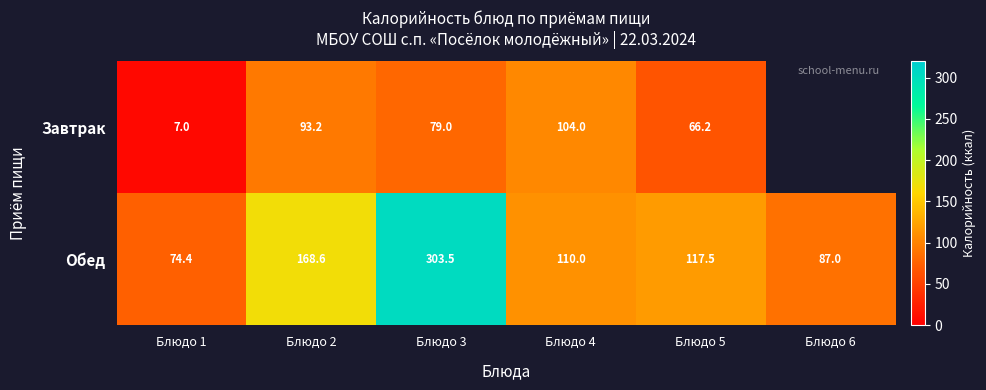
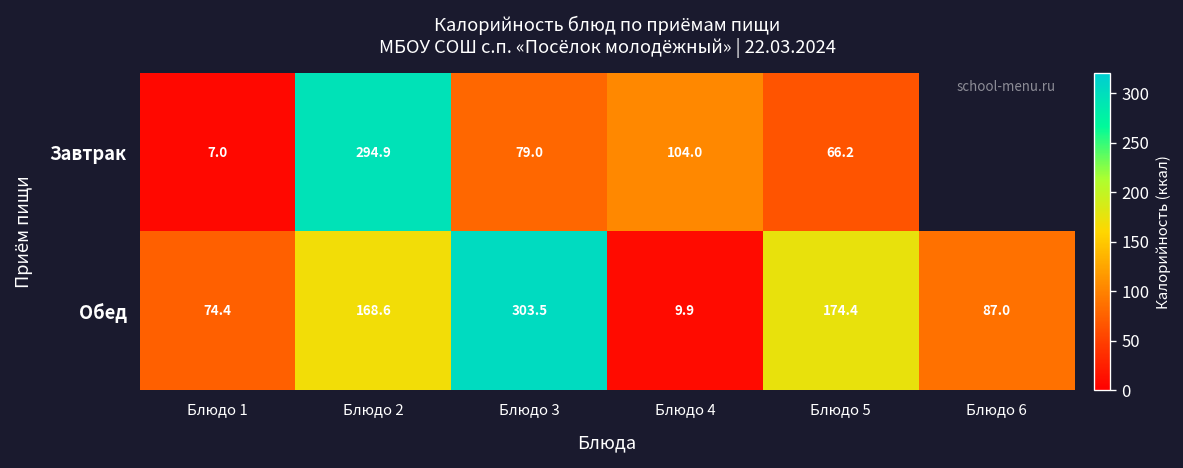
Завтрак, Блюдо 2: 93.2 -> 294.9
Обед, Блюдо 4: 110.0 -> 9.9
Обед, Блюдо 5: 117.5 -> 174.4
